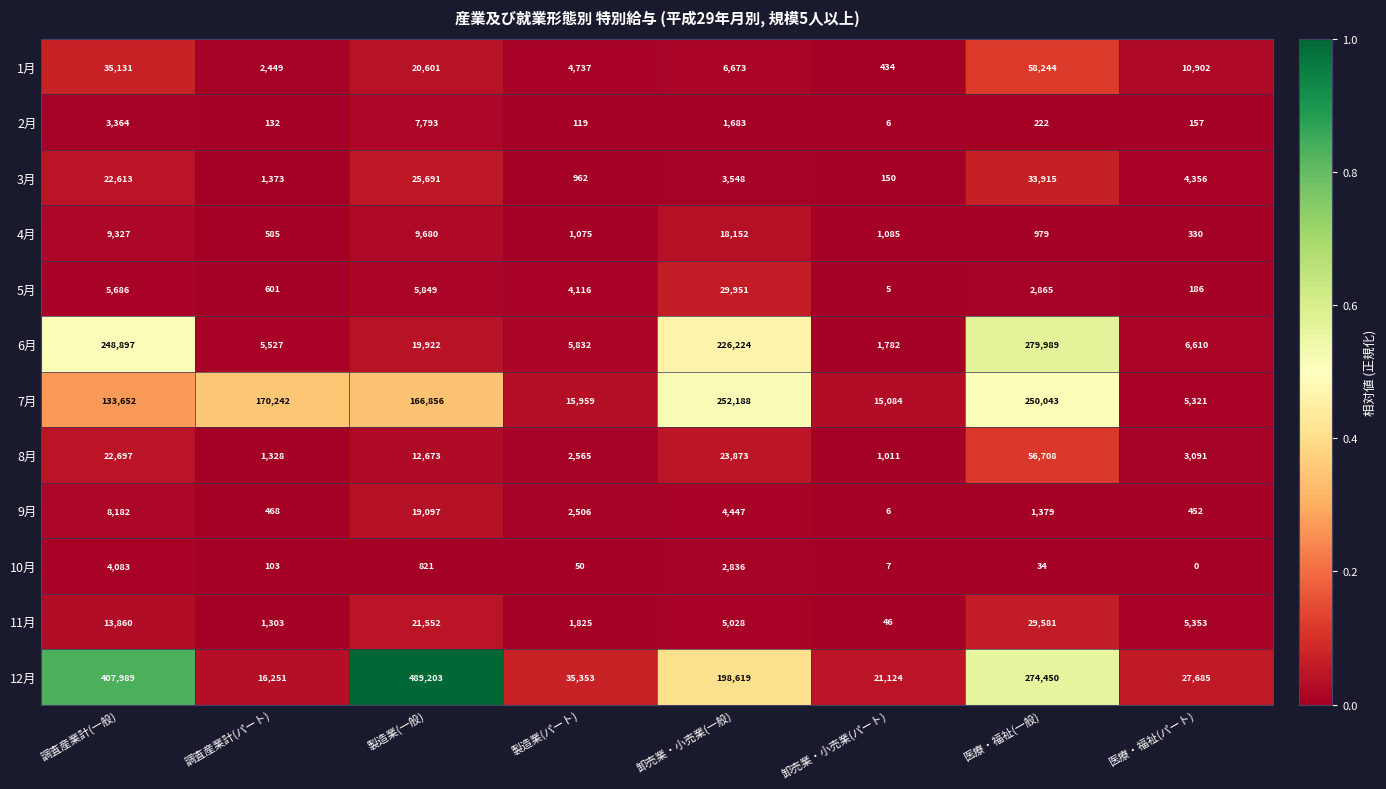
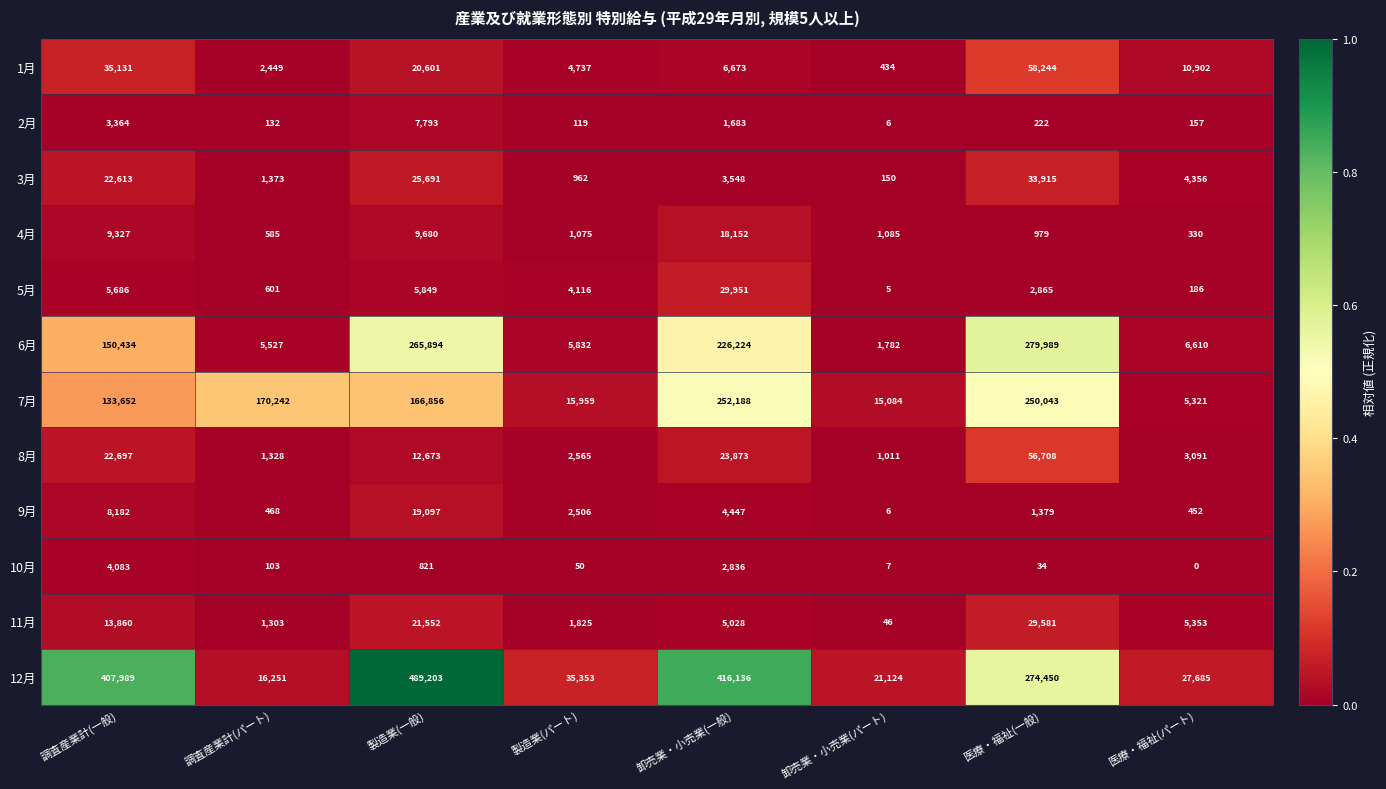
6月, 調査産業計(一般): 248,897 -> 150,434
6月, 製造業(一般): 19,922 -> 265,894
12月, 卸売業・小売業(一般): 198,619 -> 416,136
